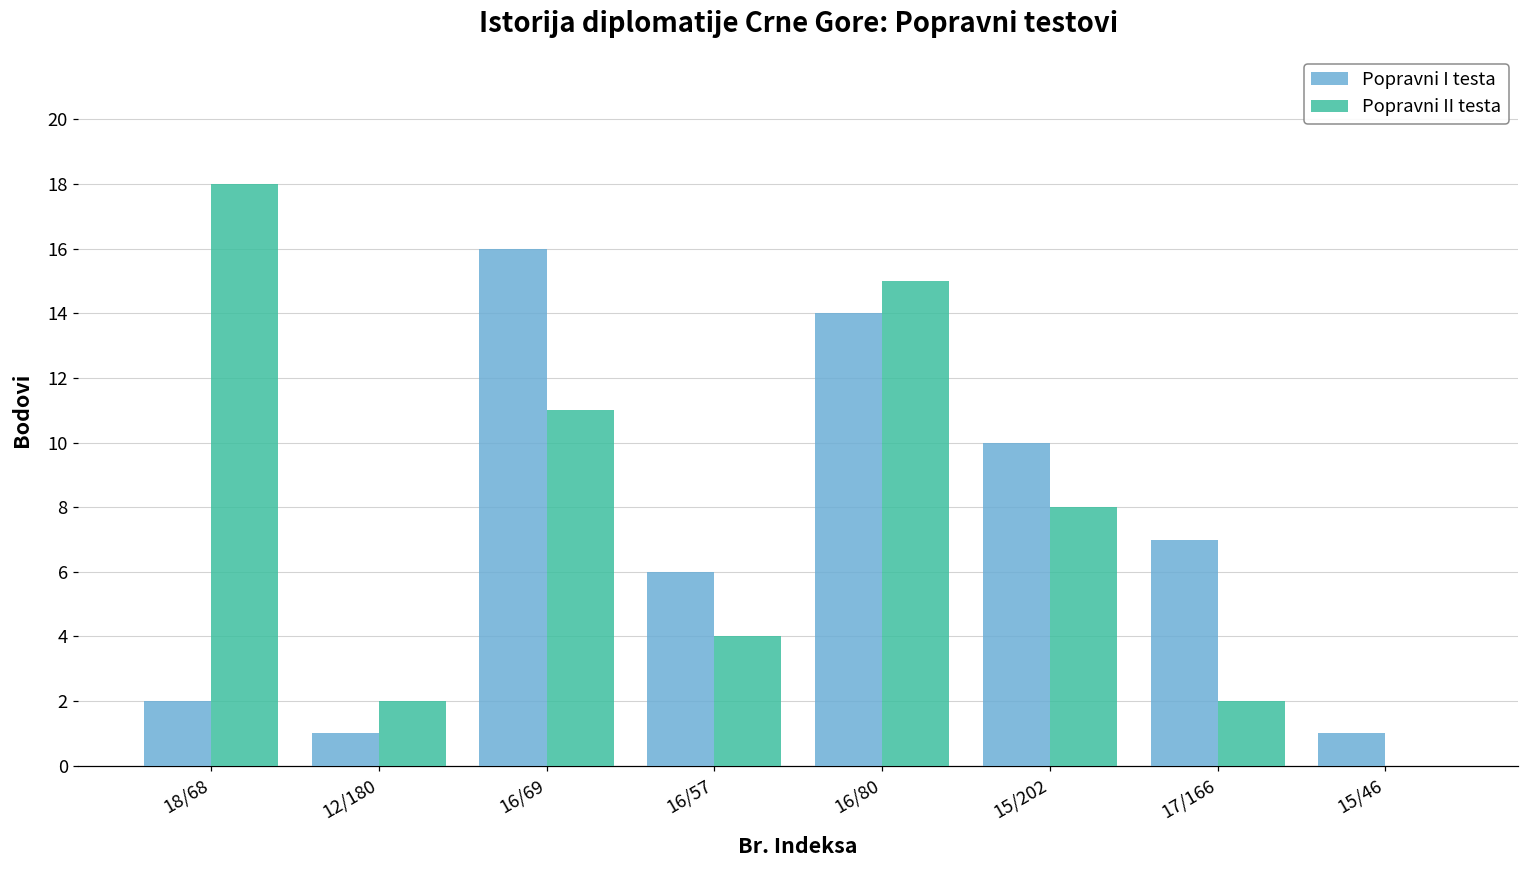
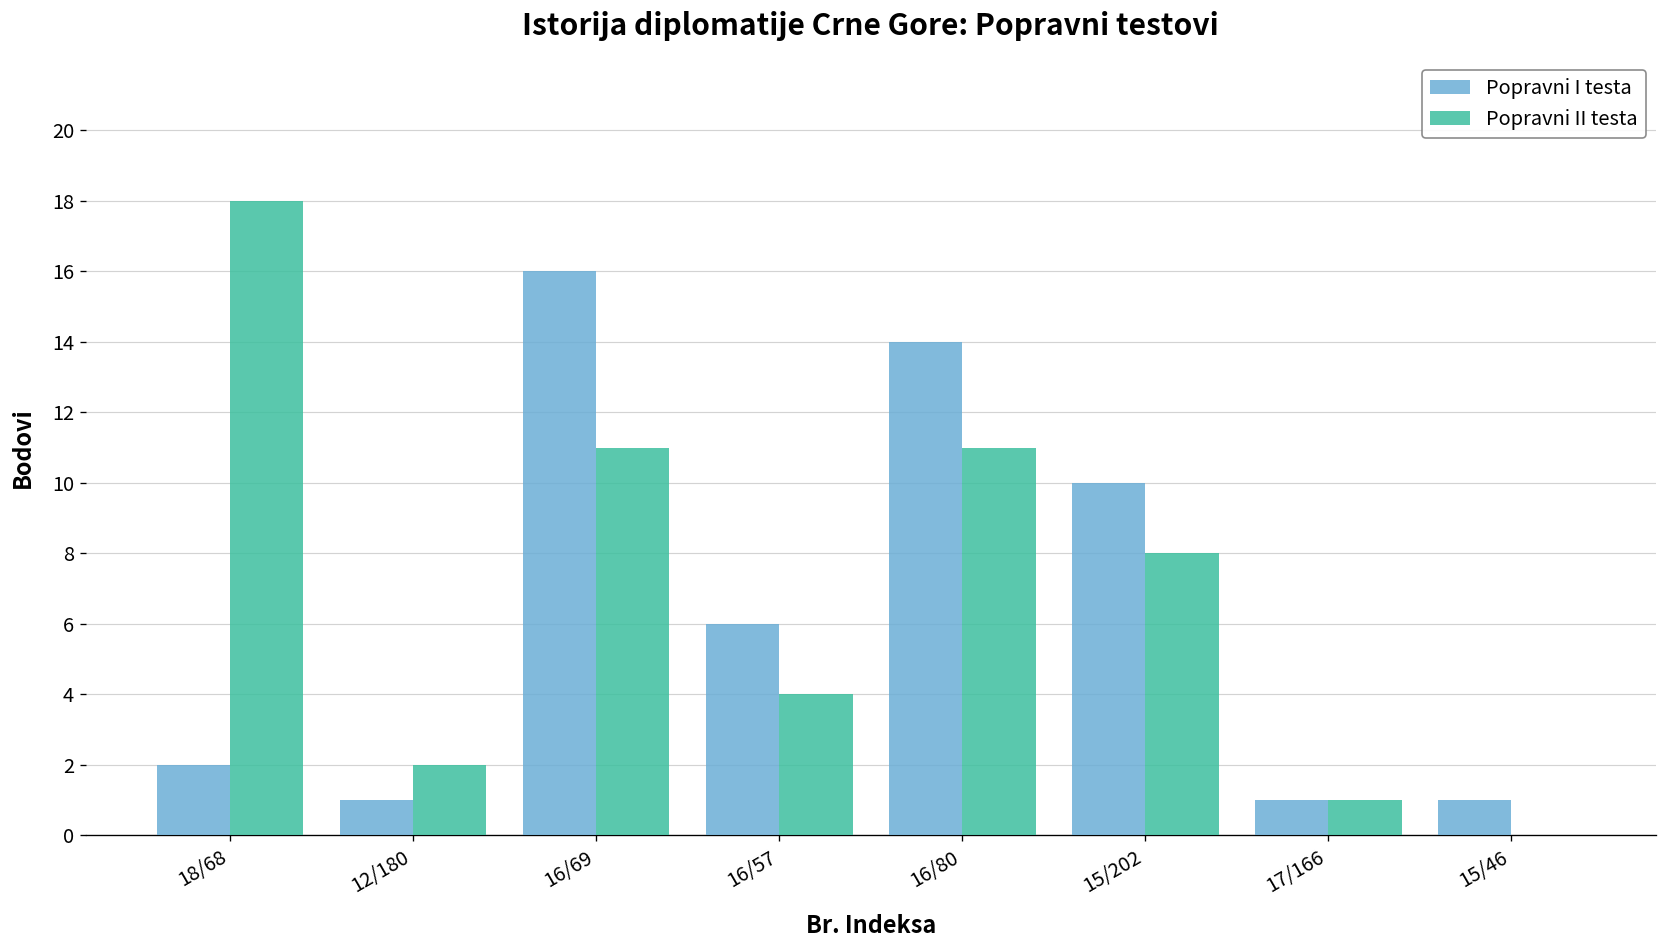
Popravni II testa, 16/80: 15 -> 11
Popravni I testa, 17/166: 7 -> 1
Popravni II testa, 17/166: 2 -> 1
